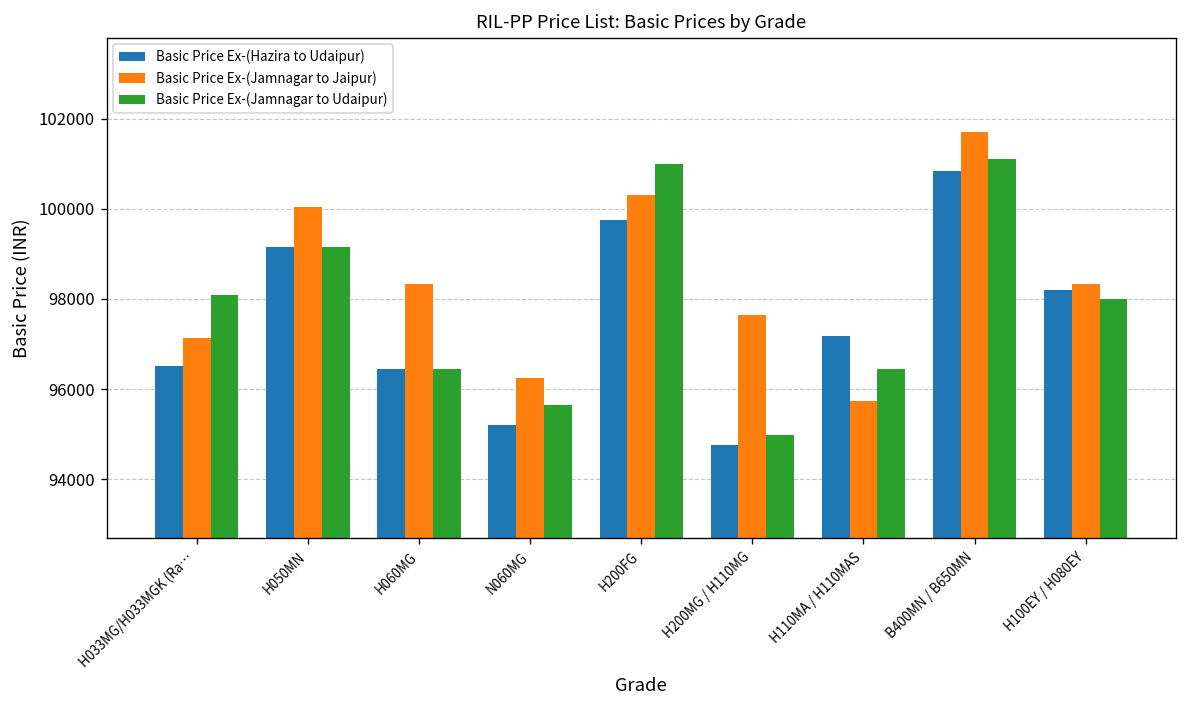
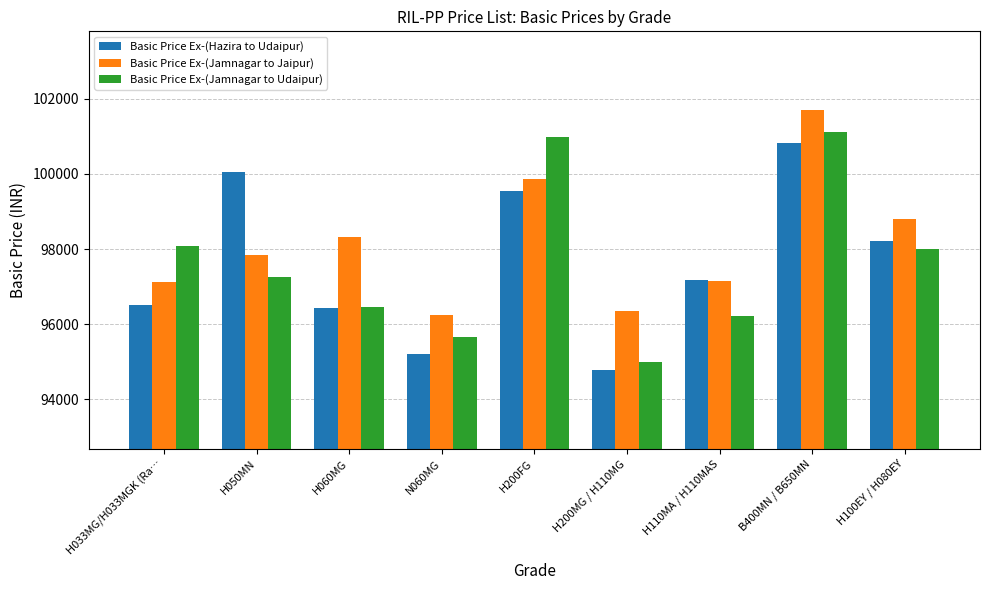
Basic Price Ex-(Hazira to Udaipur), H050MN: 99200 -> 100100
Basic Price Ex-(Jamnagar to Jaipur), H050MN: 100000 -> 97900
Basic Price Ex-(Jamnagar to Udaipur), H050MN: 99100 -> 97300
Basic Price Ex-(Hazira to Udaipur), H200FG: 99800 -> 99500
Basic Price Ex-(Jamnagar to Jaipur), H200FG: 100300 -> 99900
Basic Price Ex-(Jamnagar to Jaipur), H200MG / H110MG: 97600 -> 96400
Basic Price Ex-(Jamnagar to Jaipur), H110MA / H110MAS: 95700 -> 97100
Basic Price Ex-(Jamnagar to Udaipur), H110MA / H110MAS: 96400 -> 96200
Basic Price Ex-(Jamnagar to Jaipur), H100EY / H080EY: 98300 -> 98800
